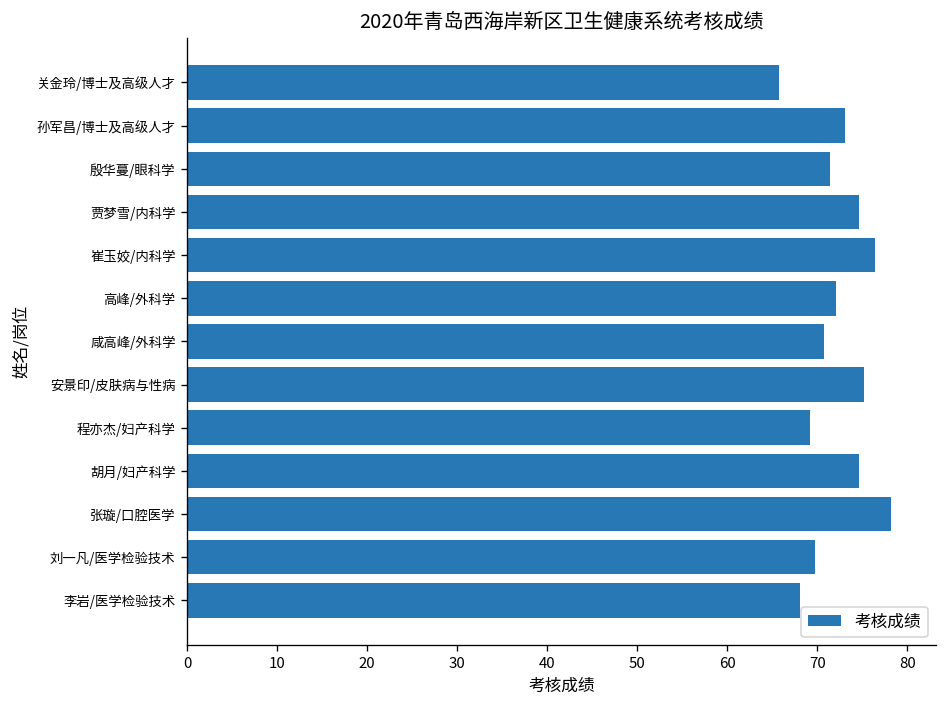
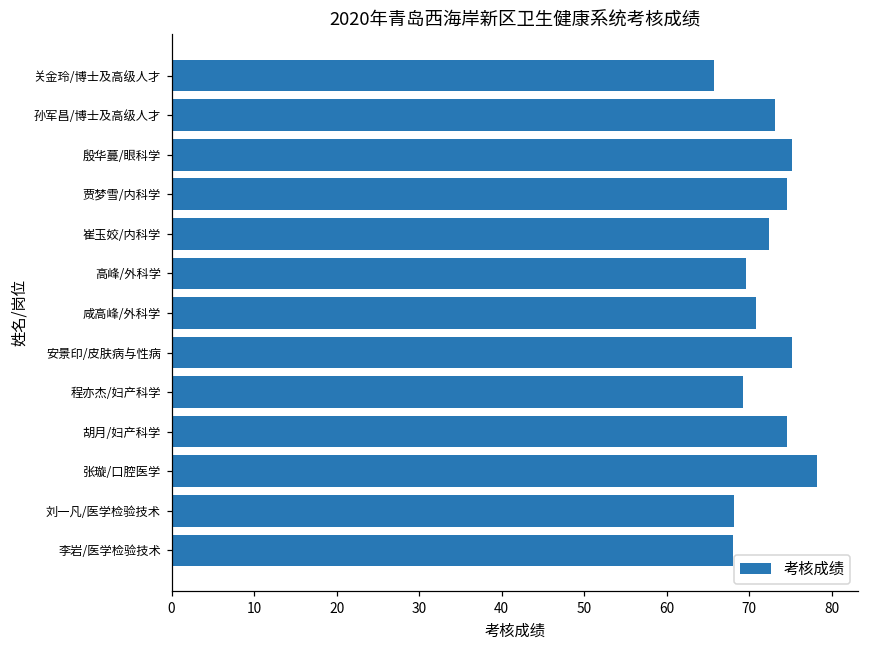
殷华蔓/眼科学: 71 -> 75
崔玉姣/内科学: 76 -> 72
高峰/外科学: 72 -> 70
刘一凡/医学检验技术: 70 -> 68
